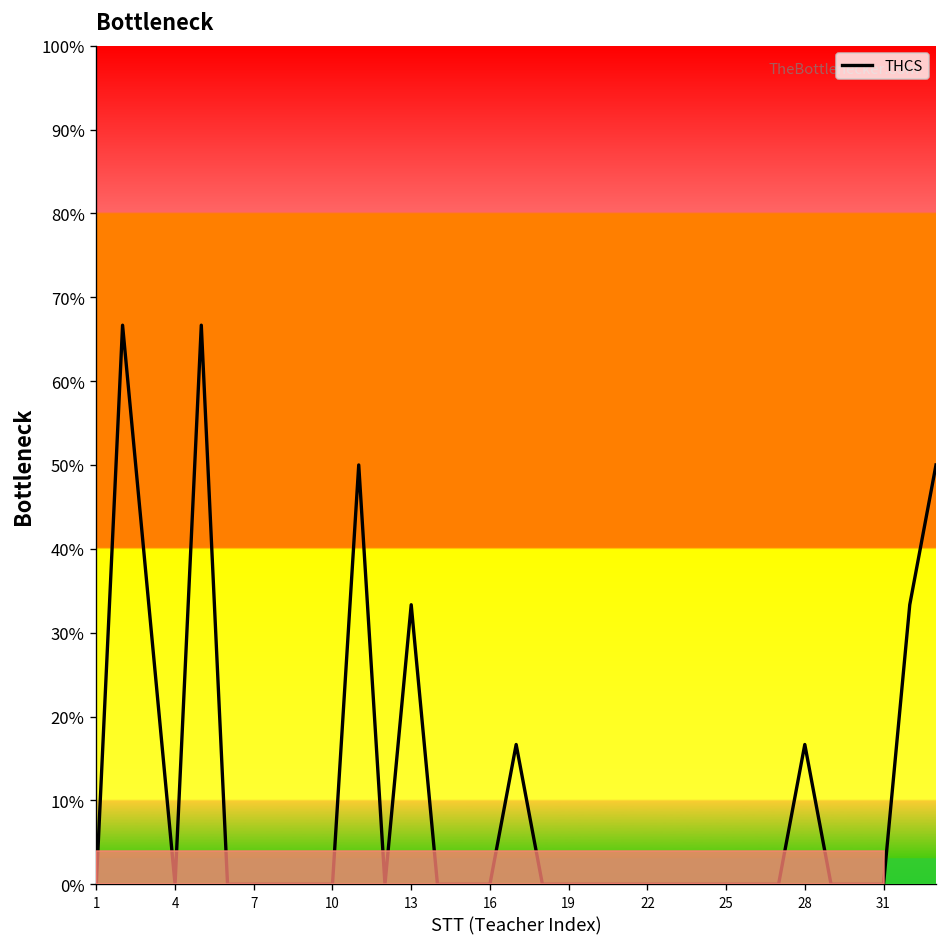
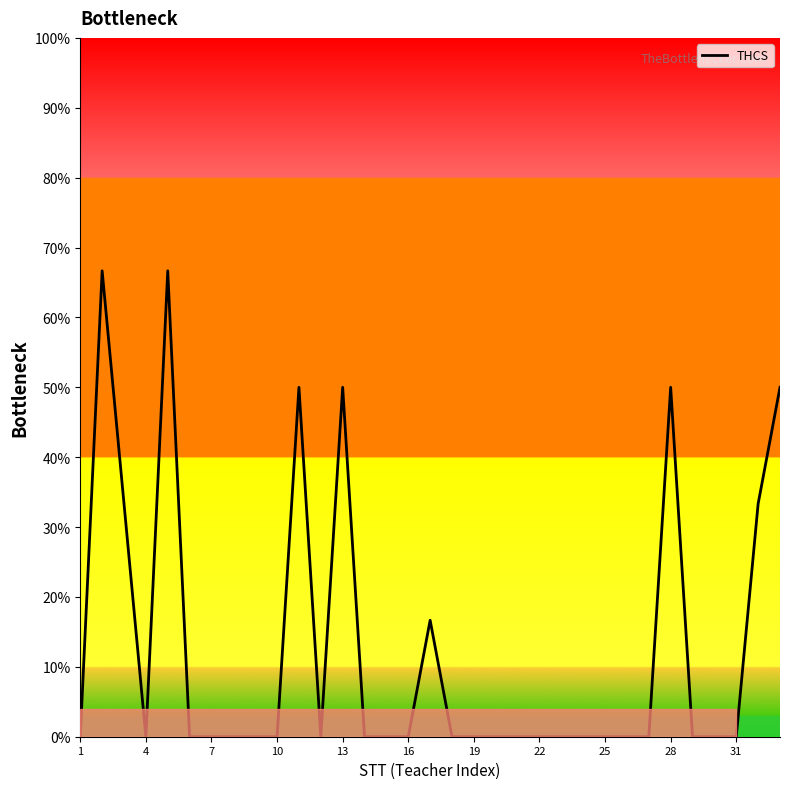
13: 33% -> 50%
28: 17% -> 50%
